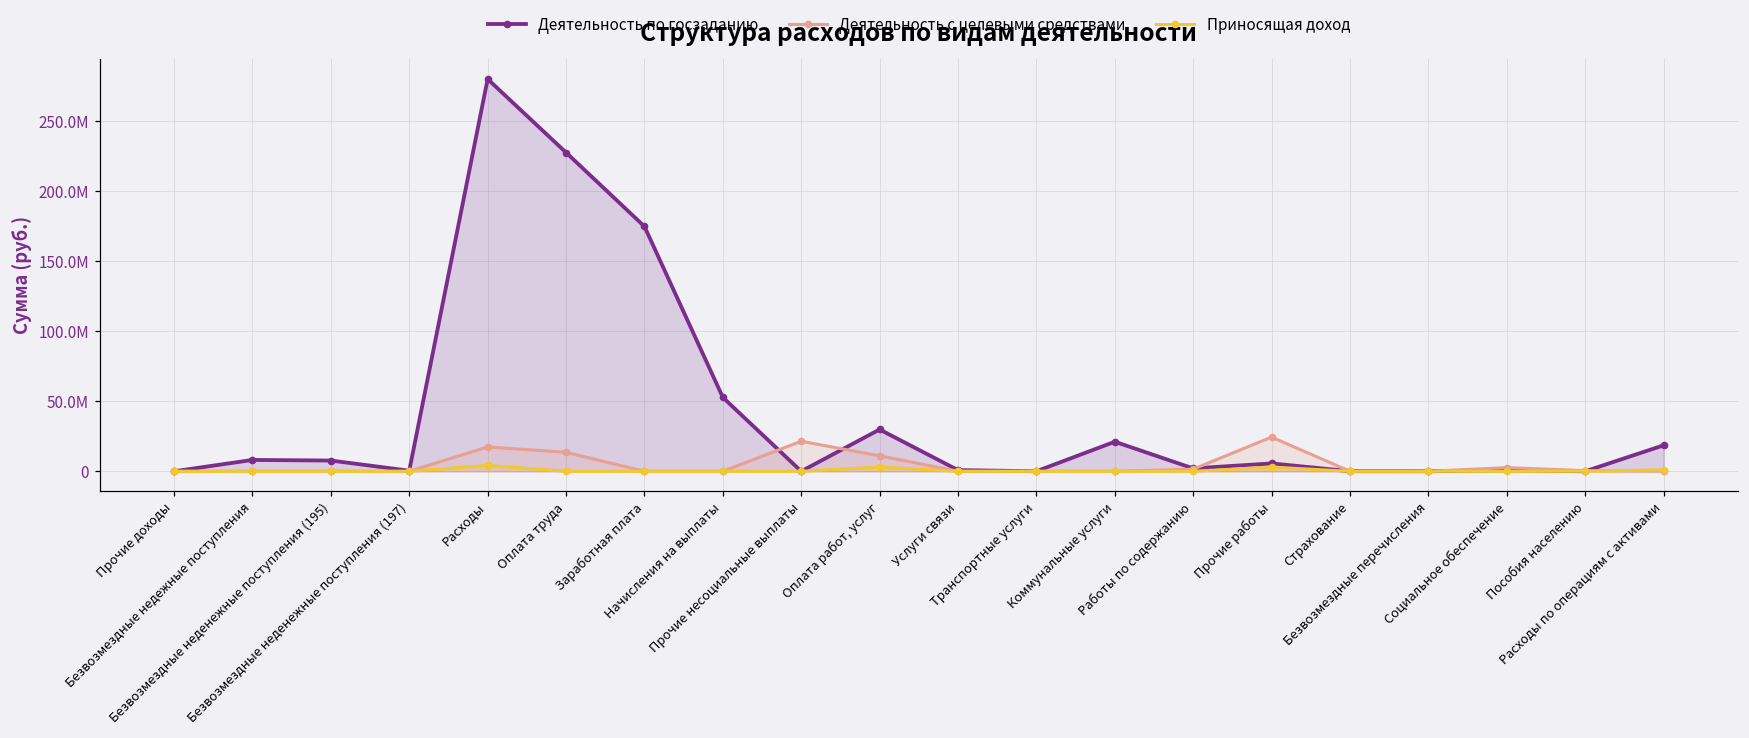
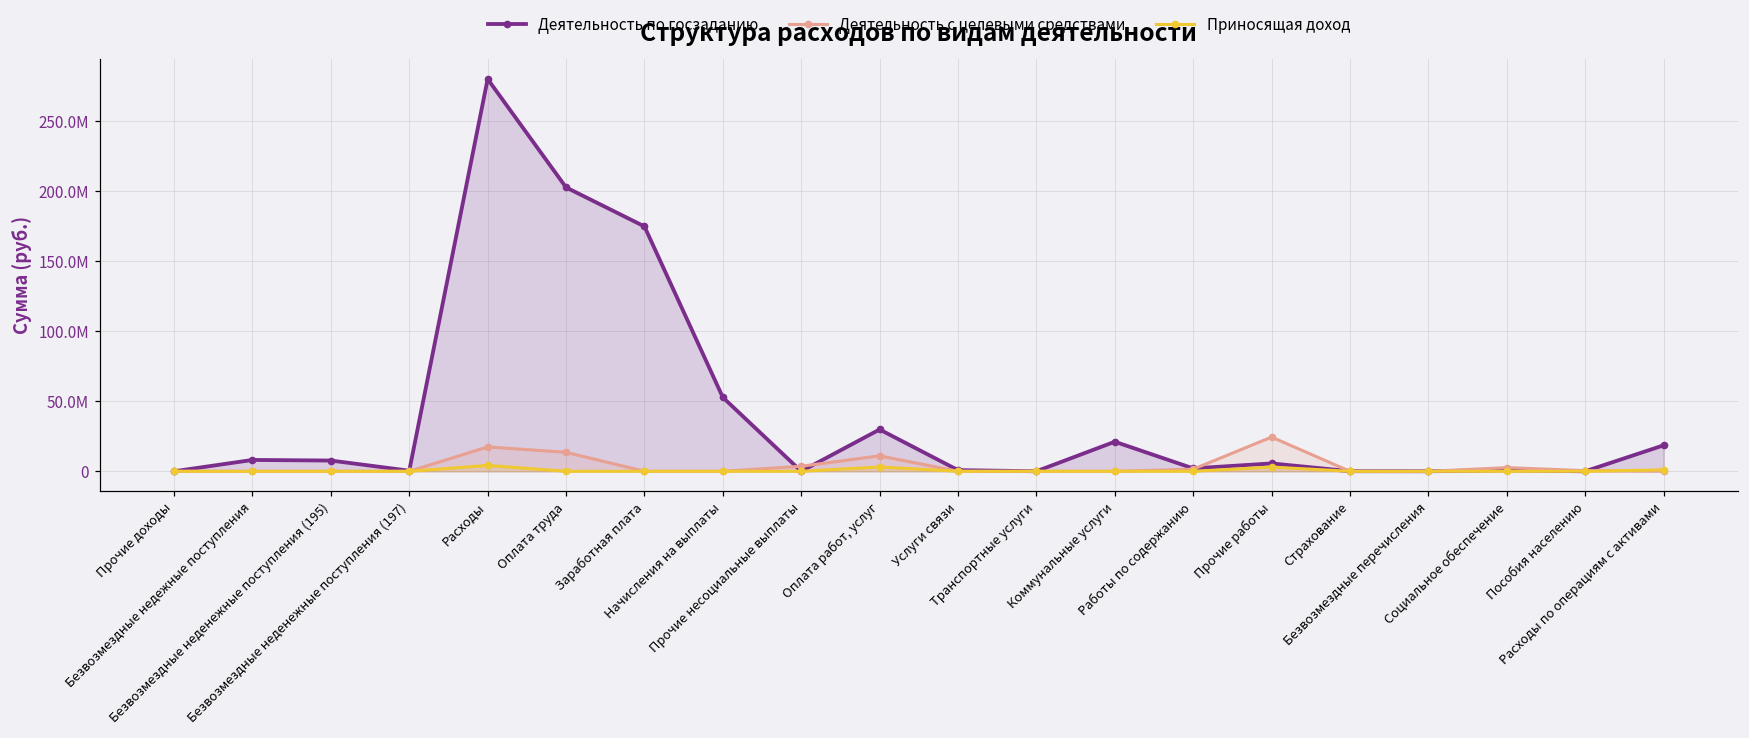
Деятельность по госзаданию, Оплата труда: 228000000 -> 203000000
Деятельность с целевыми средствами, Прочие несоциальные выплаты: 21000000 -> 4000000
